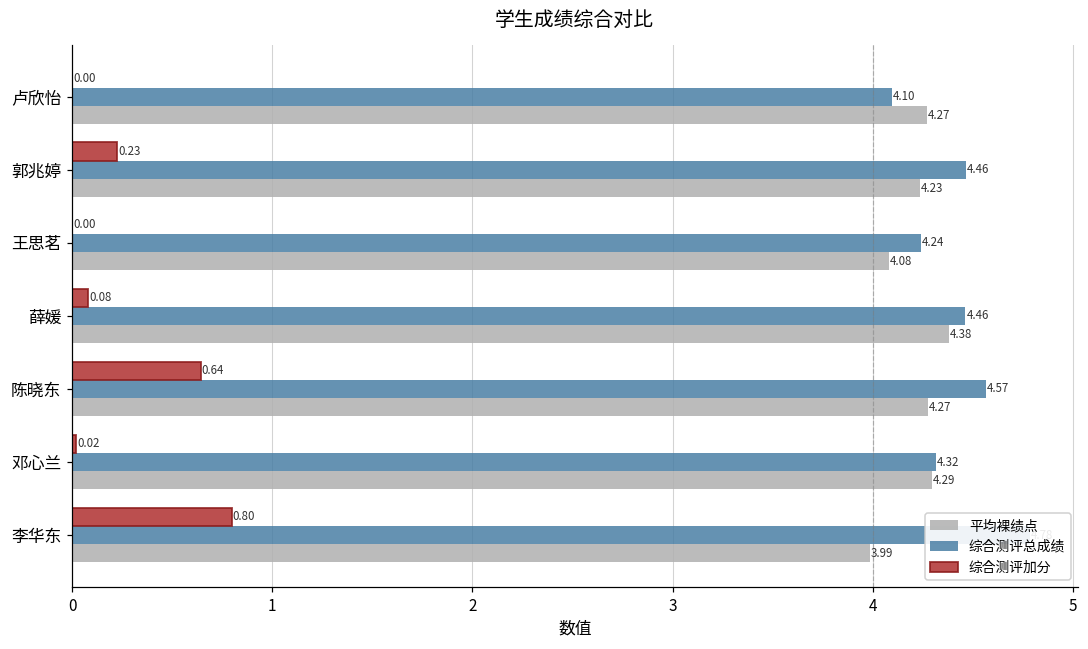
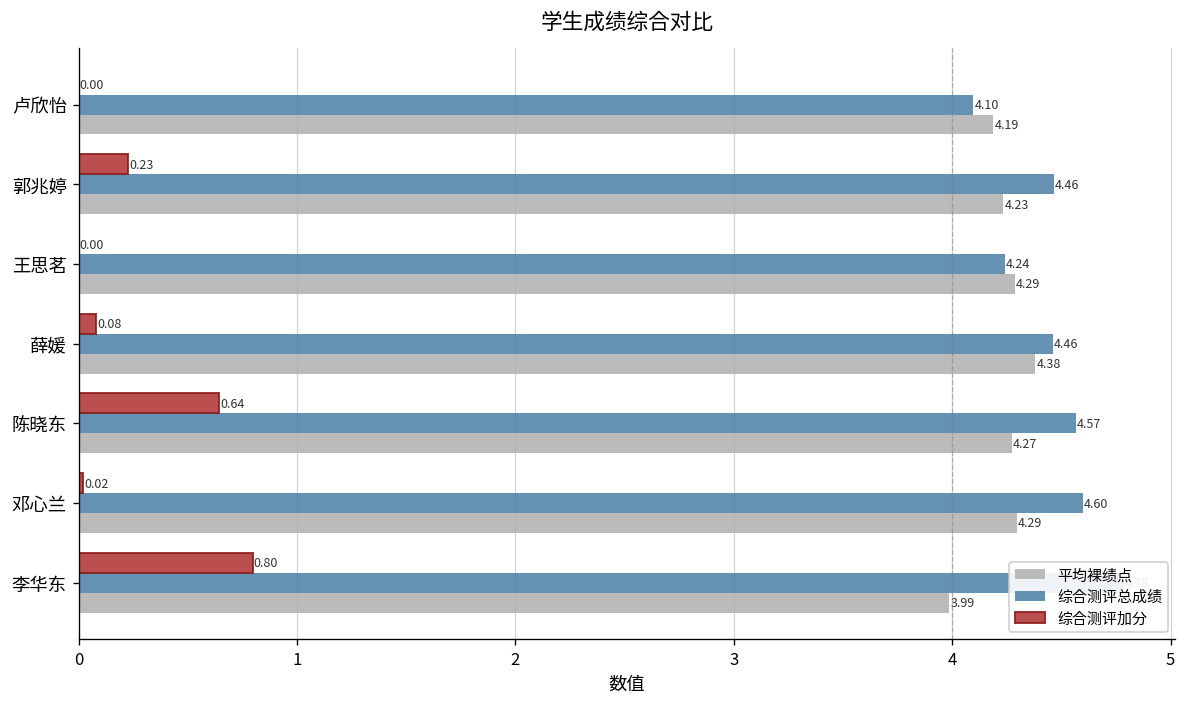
平均裸绩点, 卢欣怡: 4.27 -> 4.19
平均裸绩点, 王思茗: 4.08 -> 4.29
综合测评总成绩, 邓心兰: 4.32 -> 4.60
